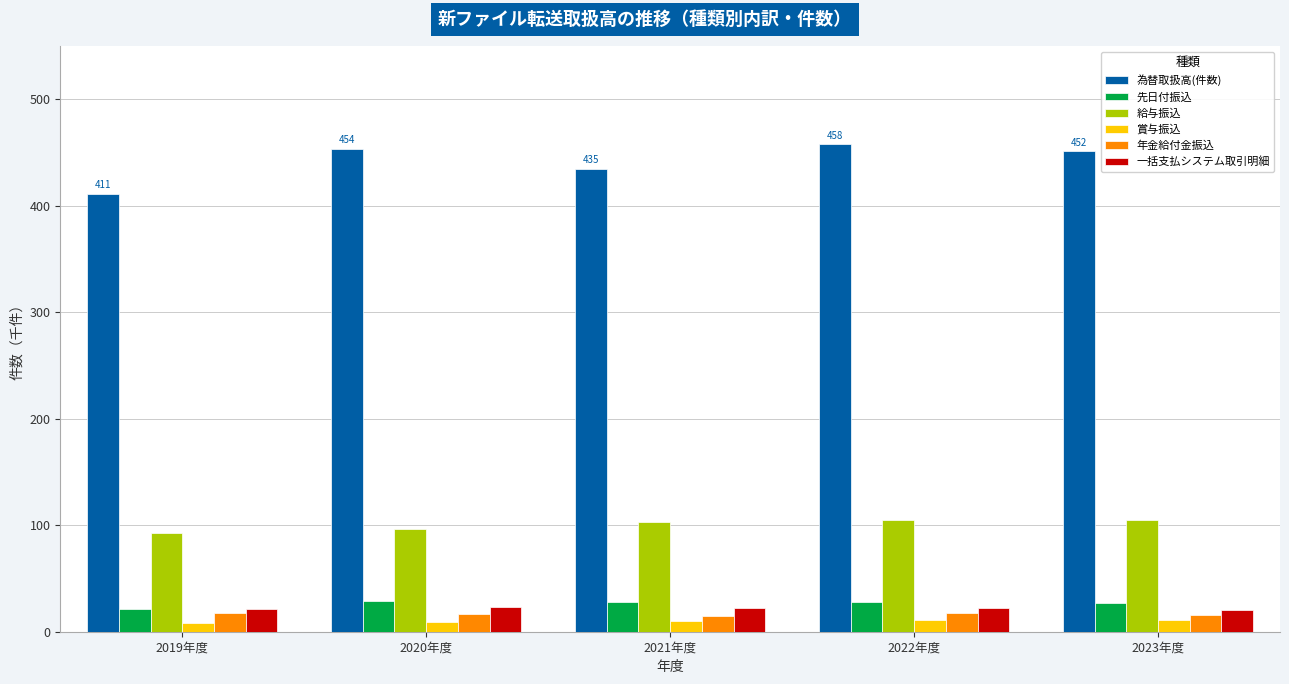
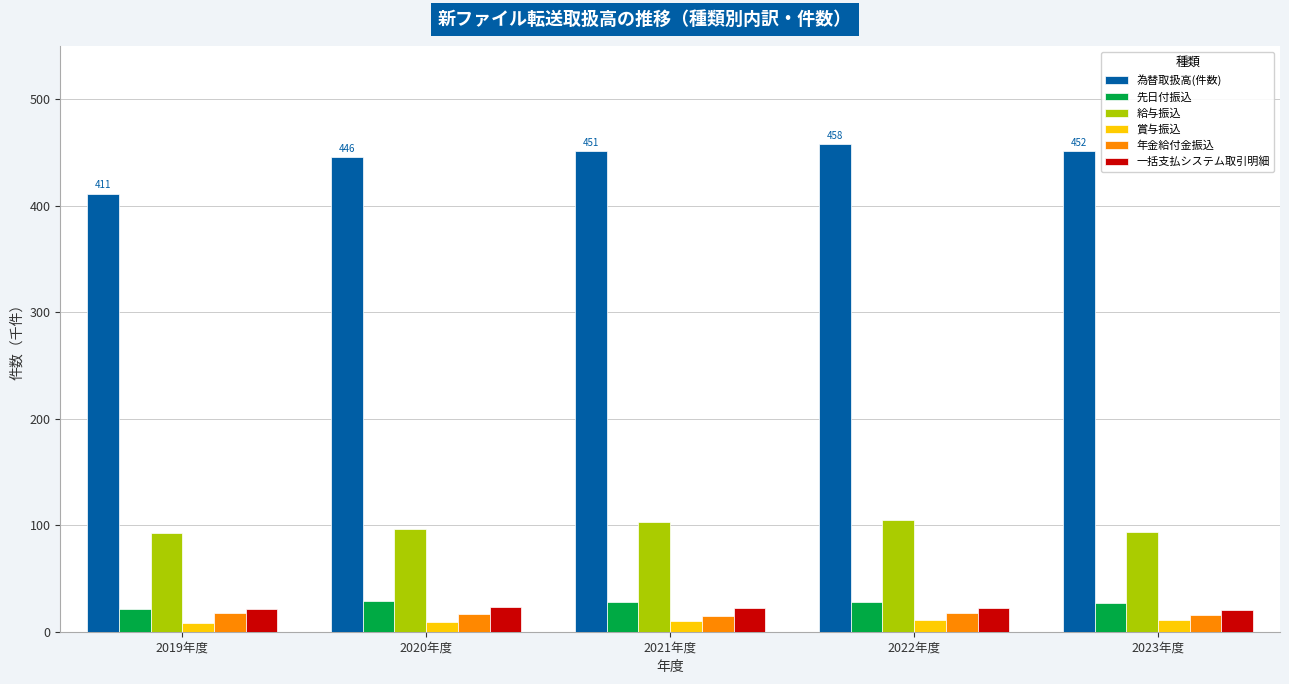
為替取扱高(件数), 2020年度: 454 -> 446
為替取扱高(件数), 2021年度: 435 -> 451
給与振込, 2023年度: 104 -> 94
